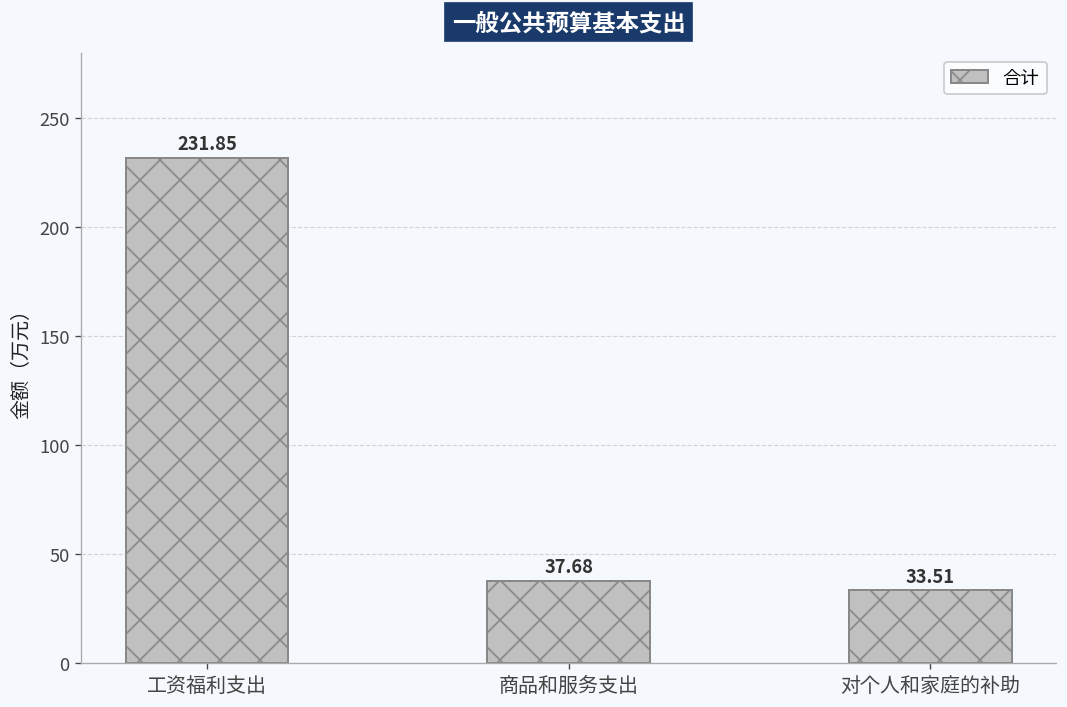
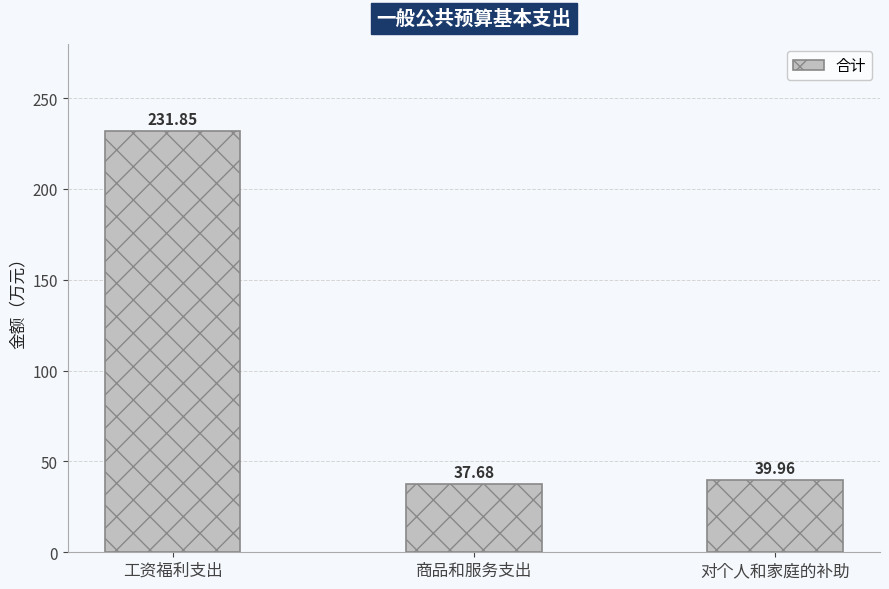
对个人和家庭的补助: 33.51 -> 39.96
